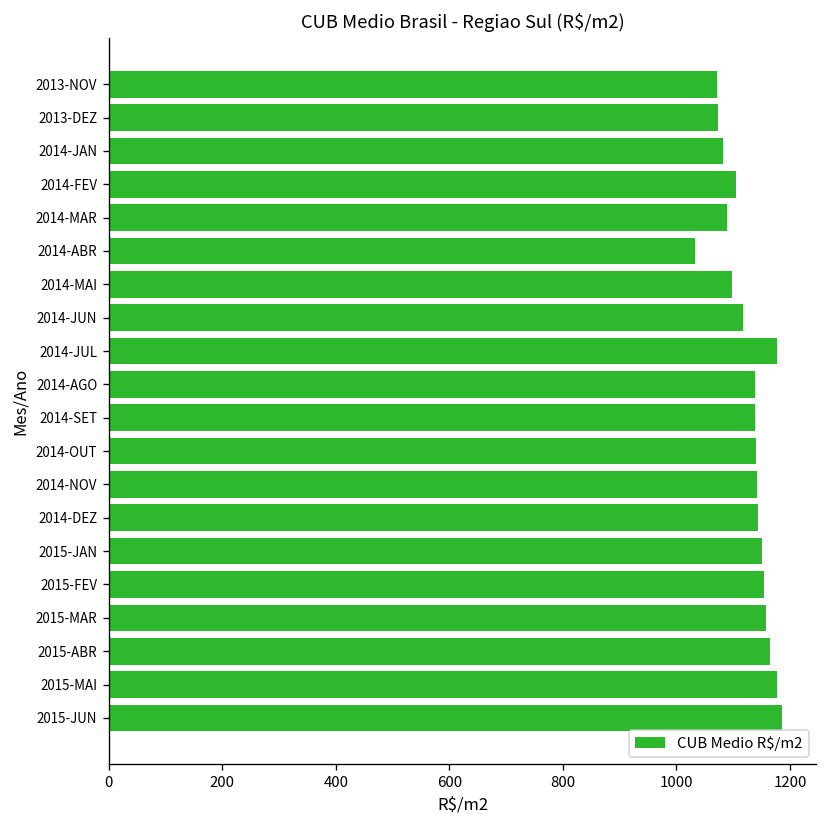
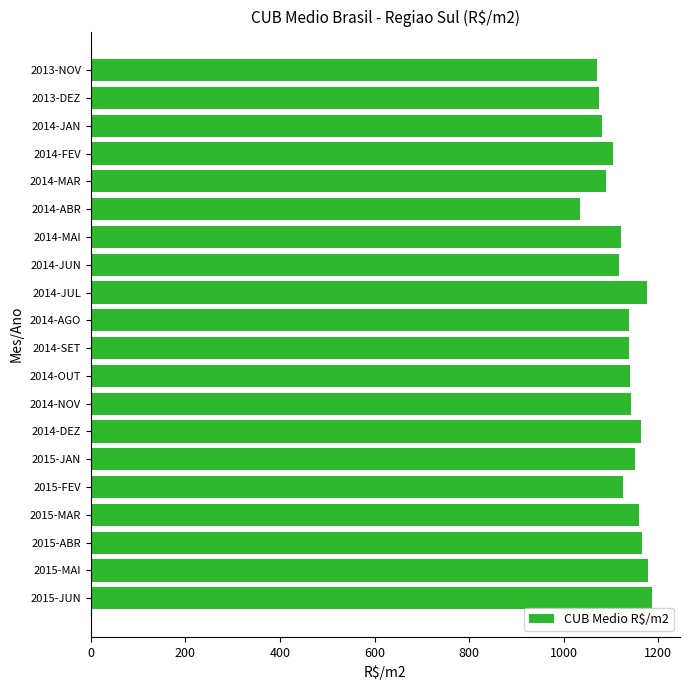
2014-MAI: 1100 -> 1120
2014-DEZ: 1140 -> 1160
2015-FEV: 1150 -> 1130
